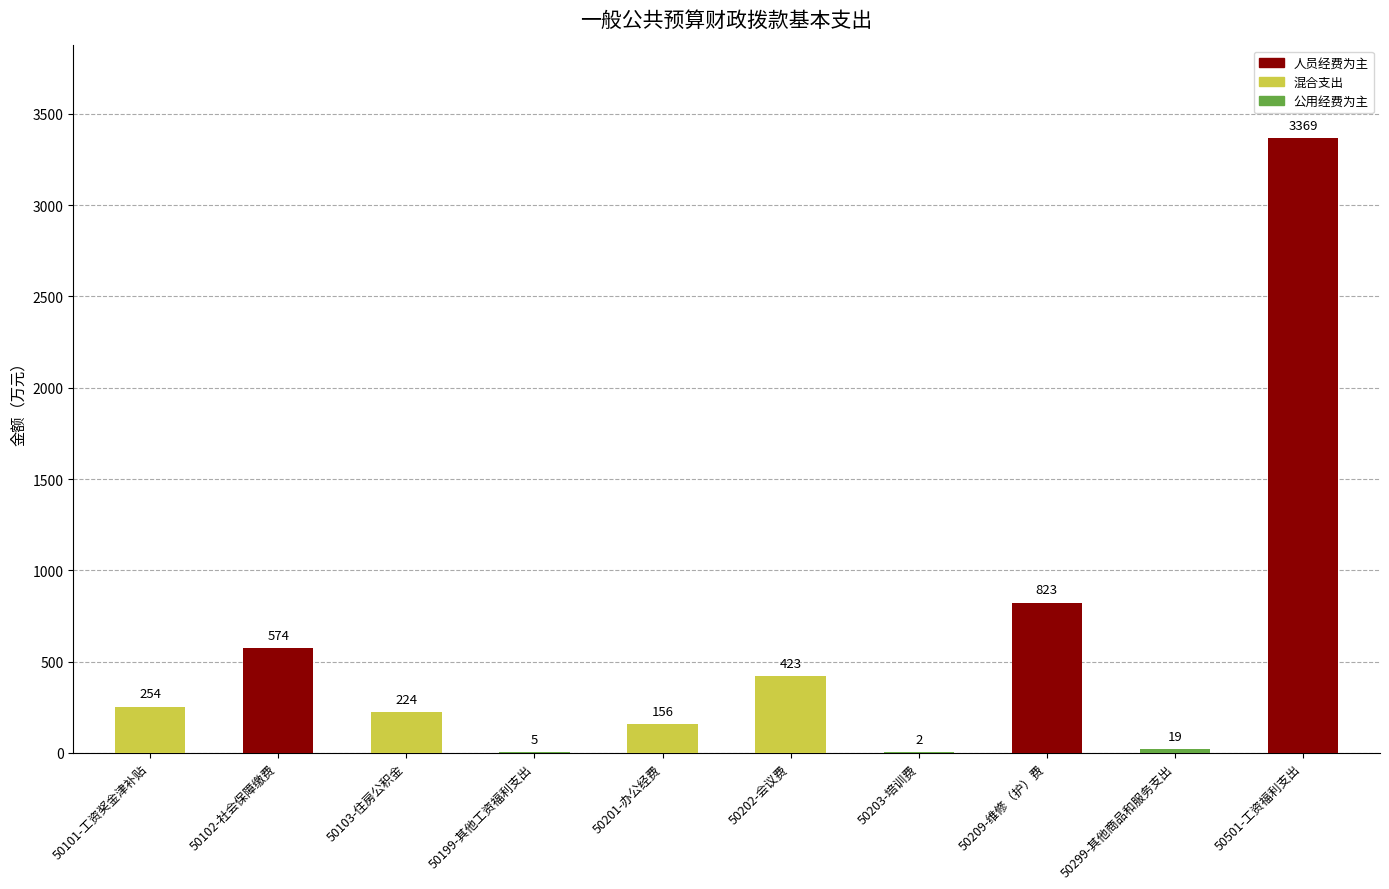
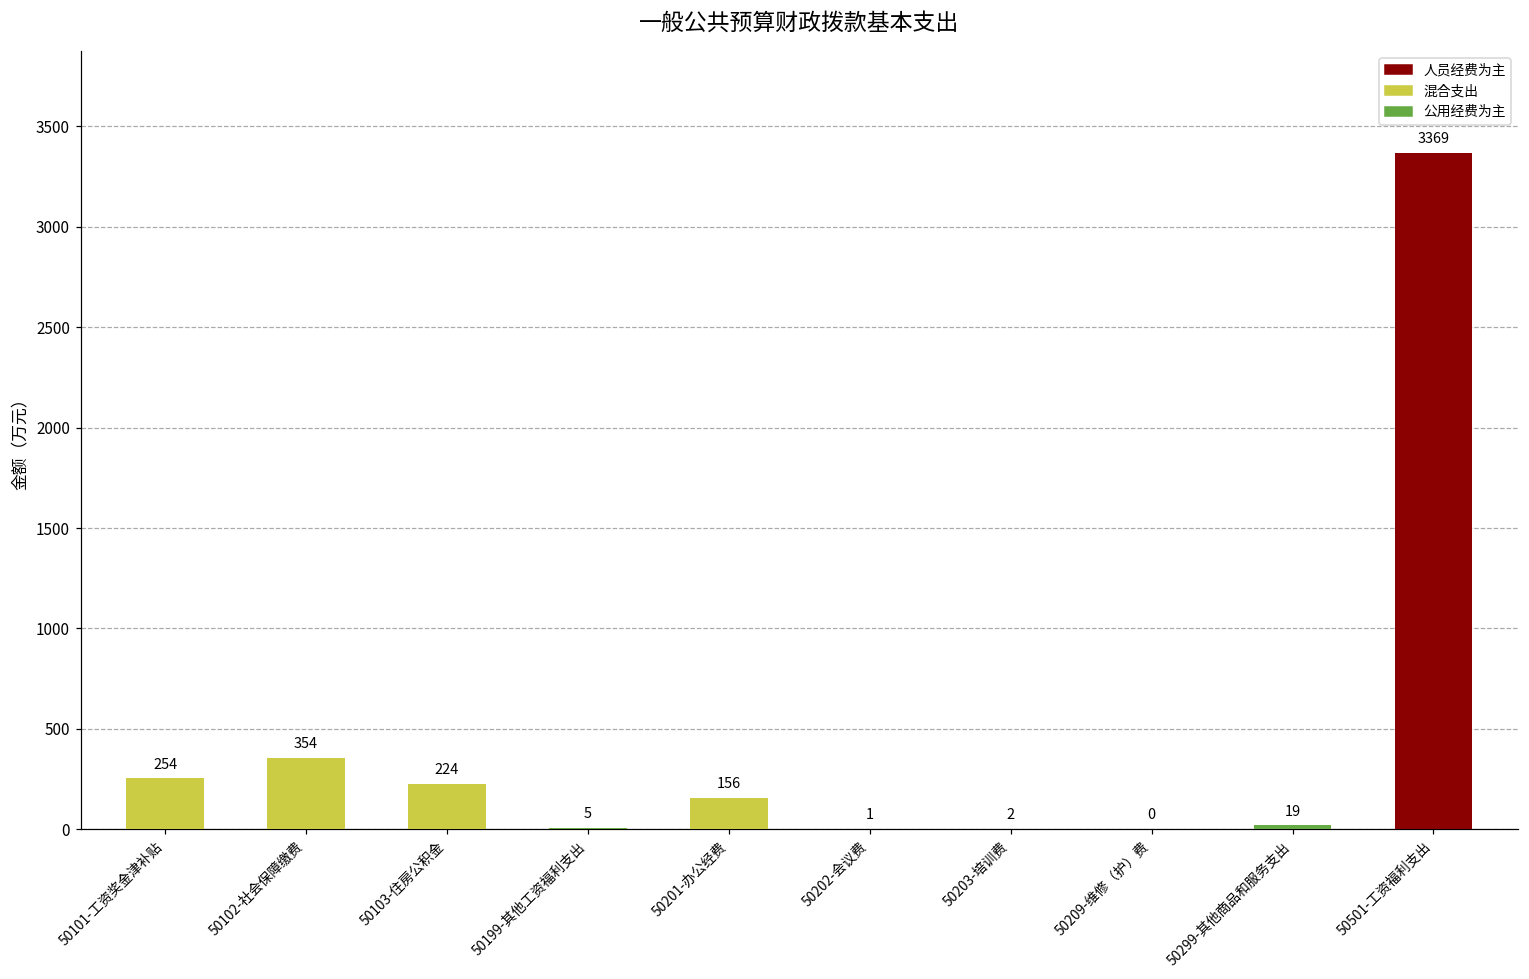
50102-社会保障缴费: 574 -> 354
50202-会议费: 423 -> 1
50209-维修（护）费: 823 -> 0
